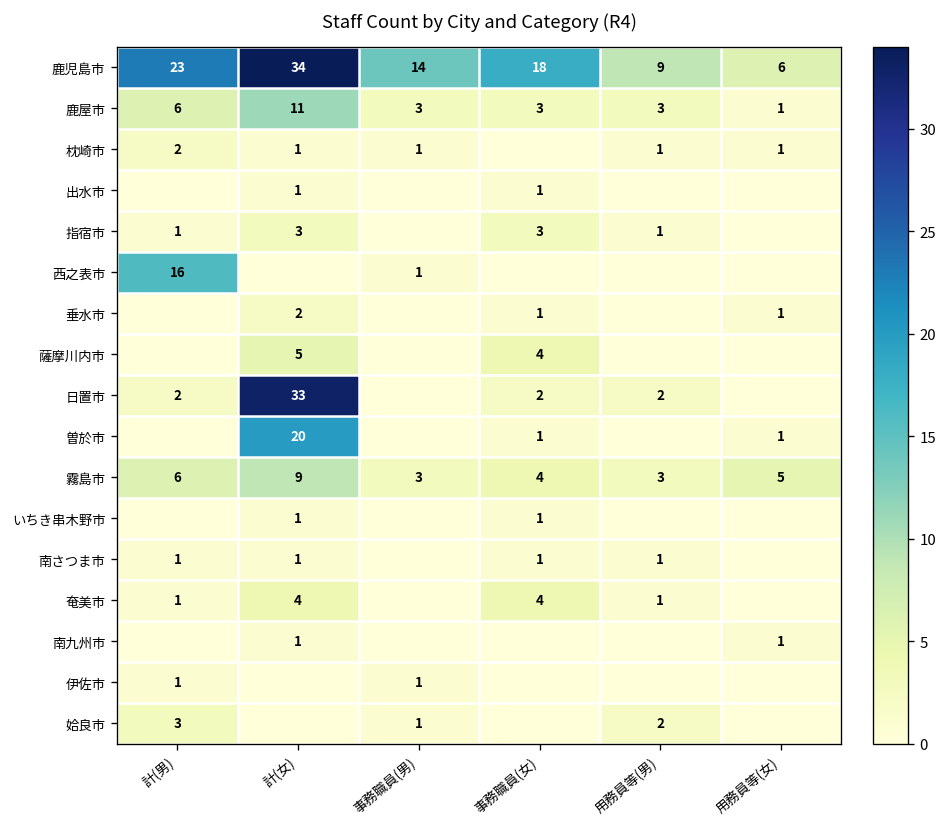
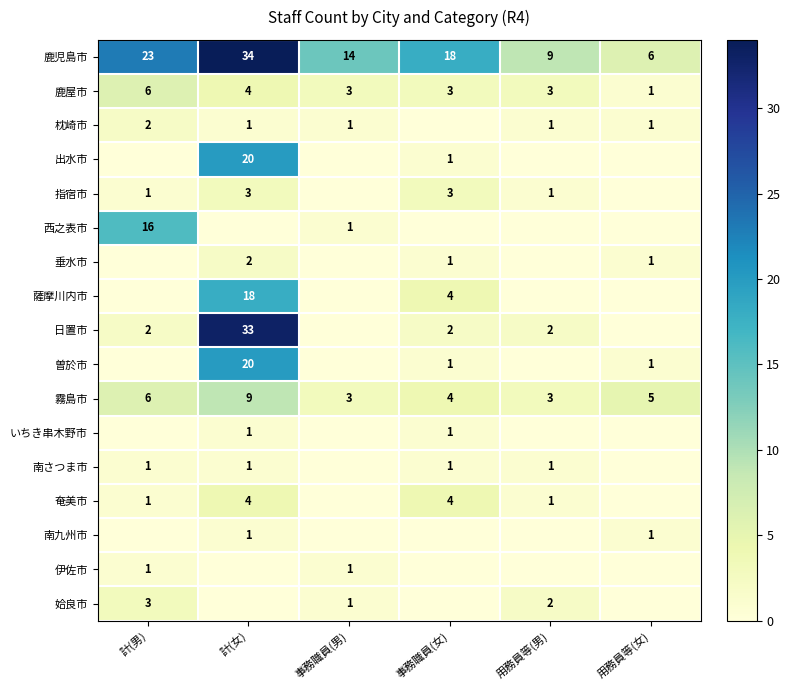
鹿屋市, 計(女): 11 -> 4
出水市, 計(女): 1 -> 20
薩摩川内市, 計(女): 5 -> 18
